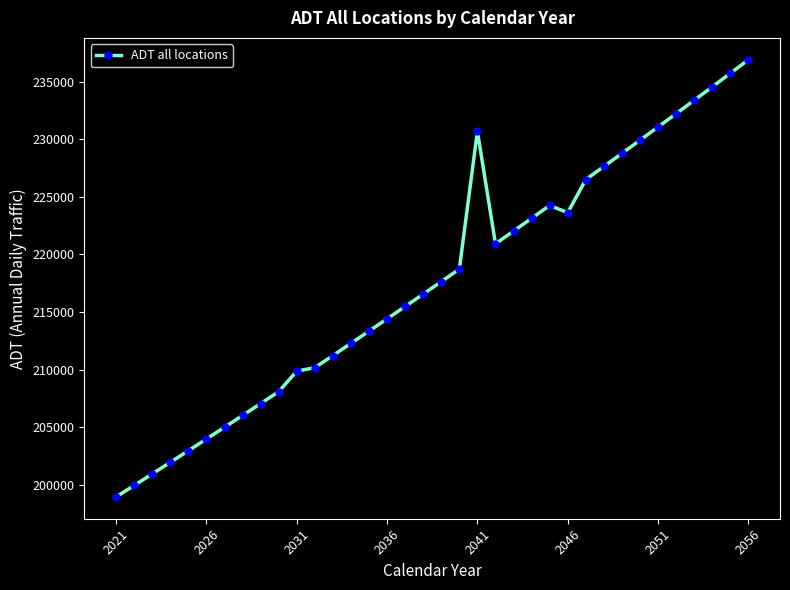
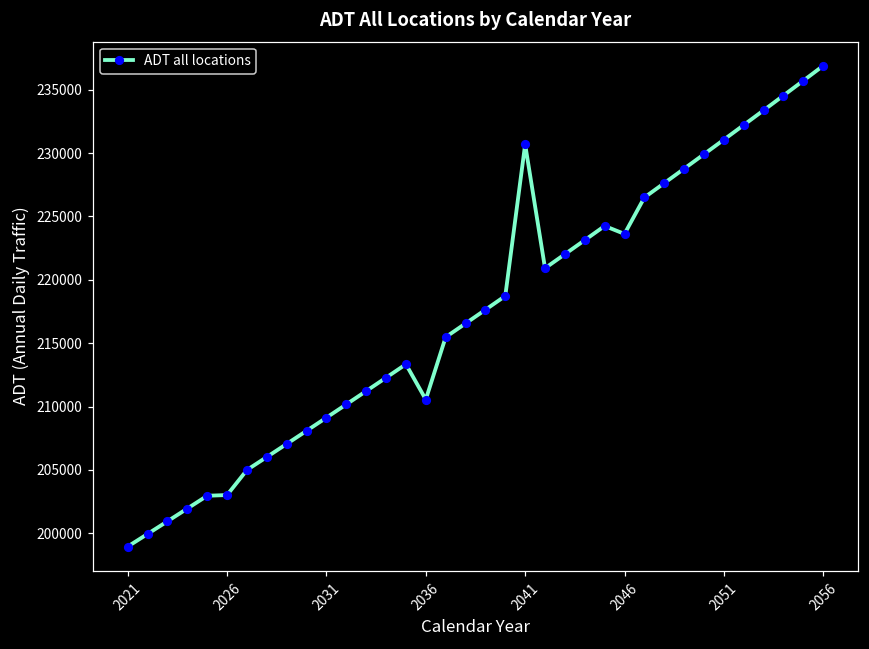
2026: 204000 -> 203000
2031: 209900 -> 209100
2036: 214400 -> 210600
